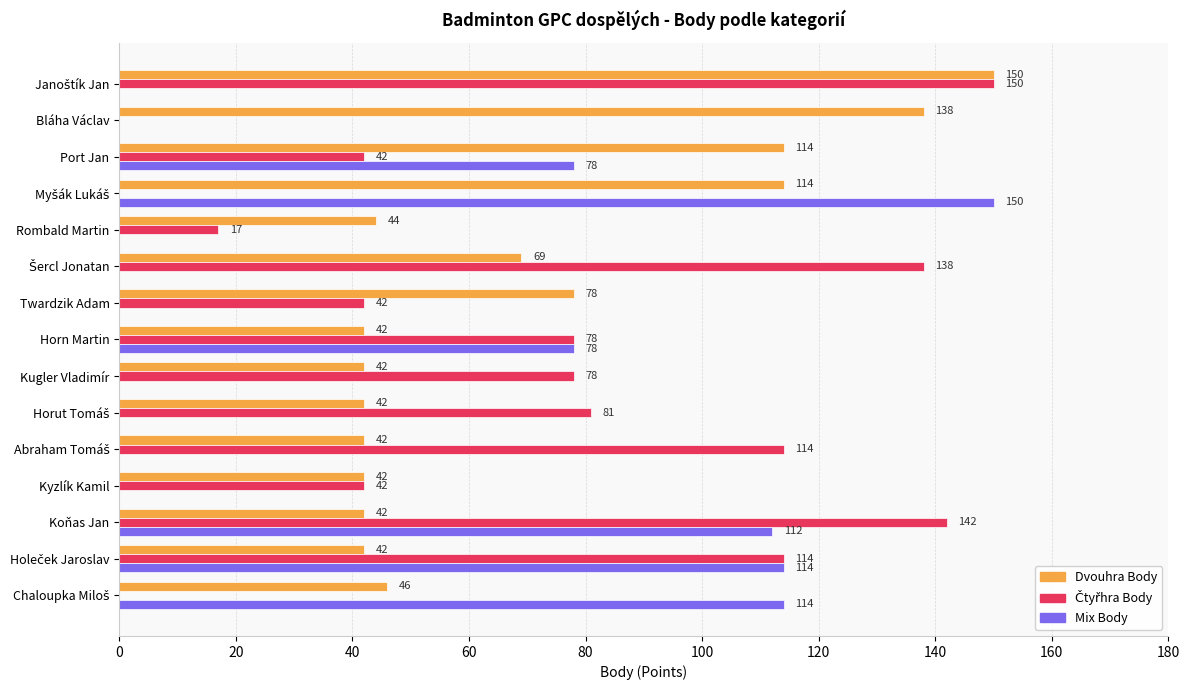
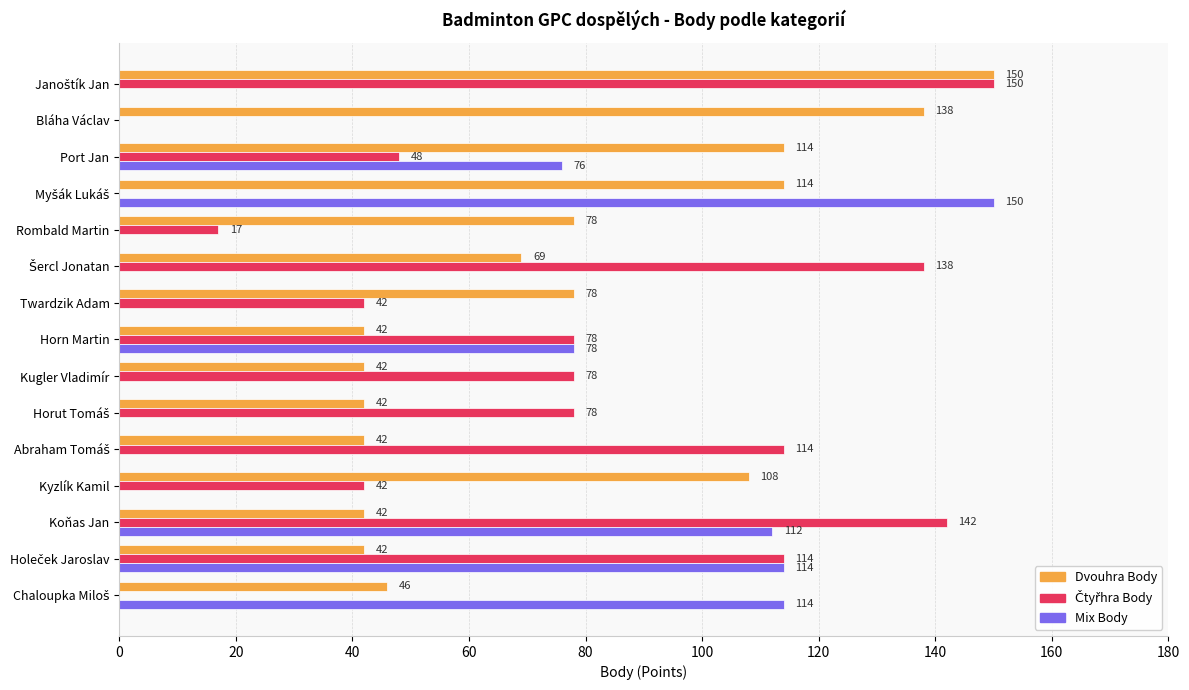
Čtyřhra Body, Port Jan: 42 -> 48
Mix Body, Port Jan: 78 -> 76
Dvouhra Body, Rombald Martin: 44 -> 78
Čtyřhra Body, Horut Tomáš: 81 -> 78
Dvouhra Body, Kyzlík Kamil: 42 -> 108
